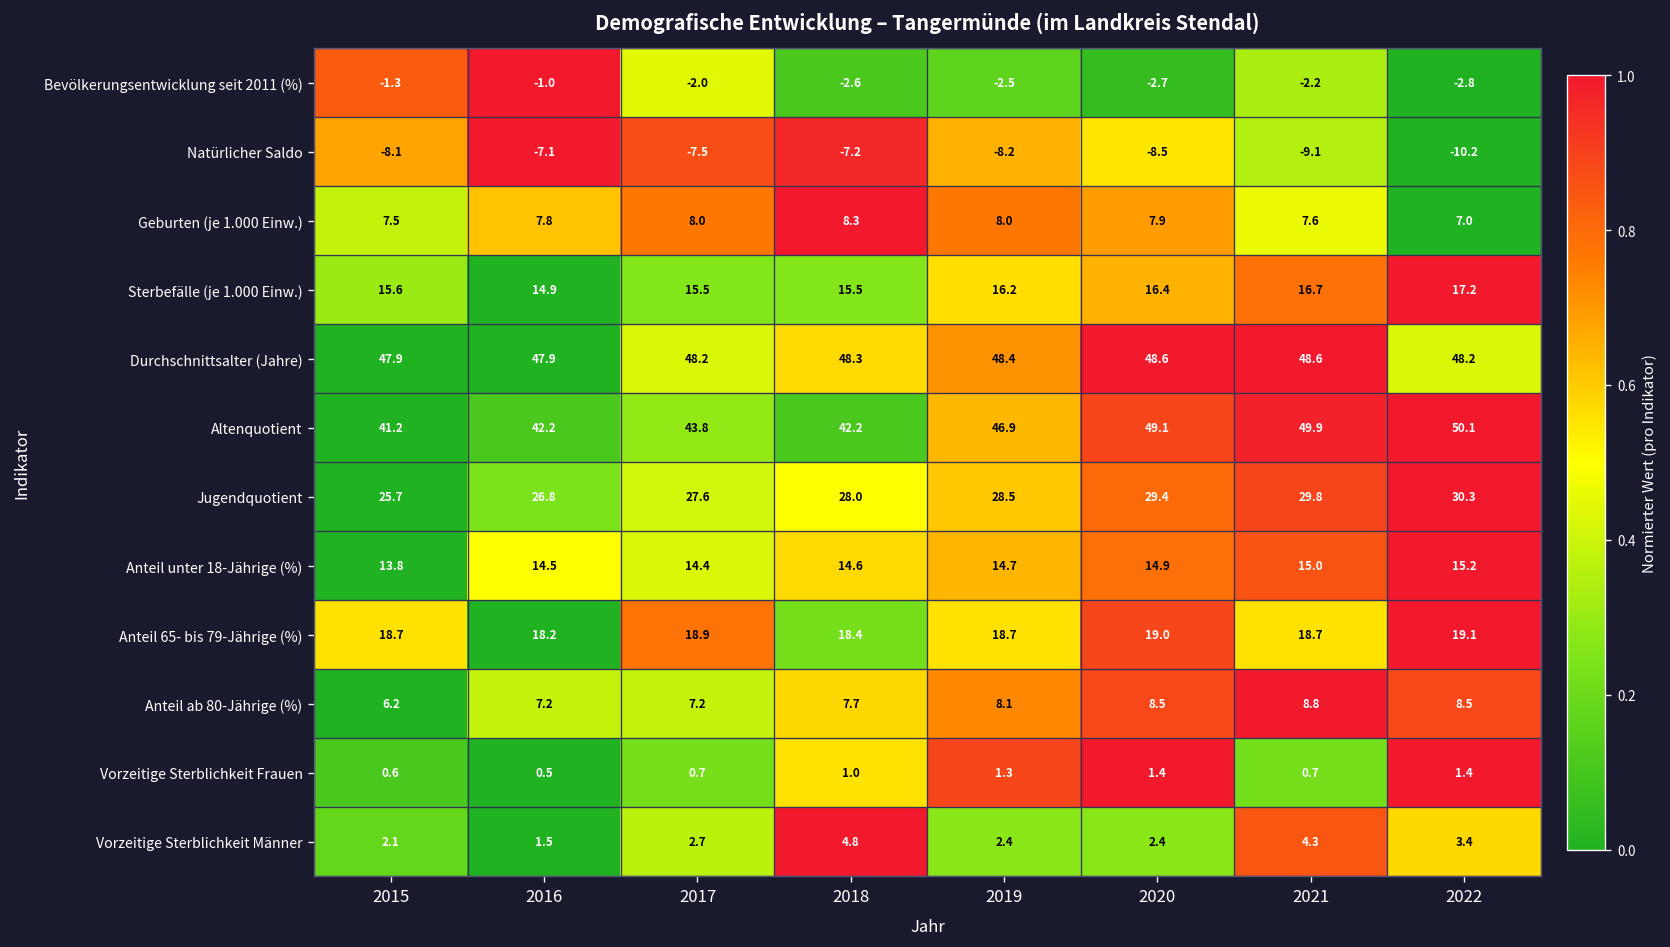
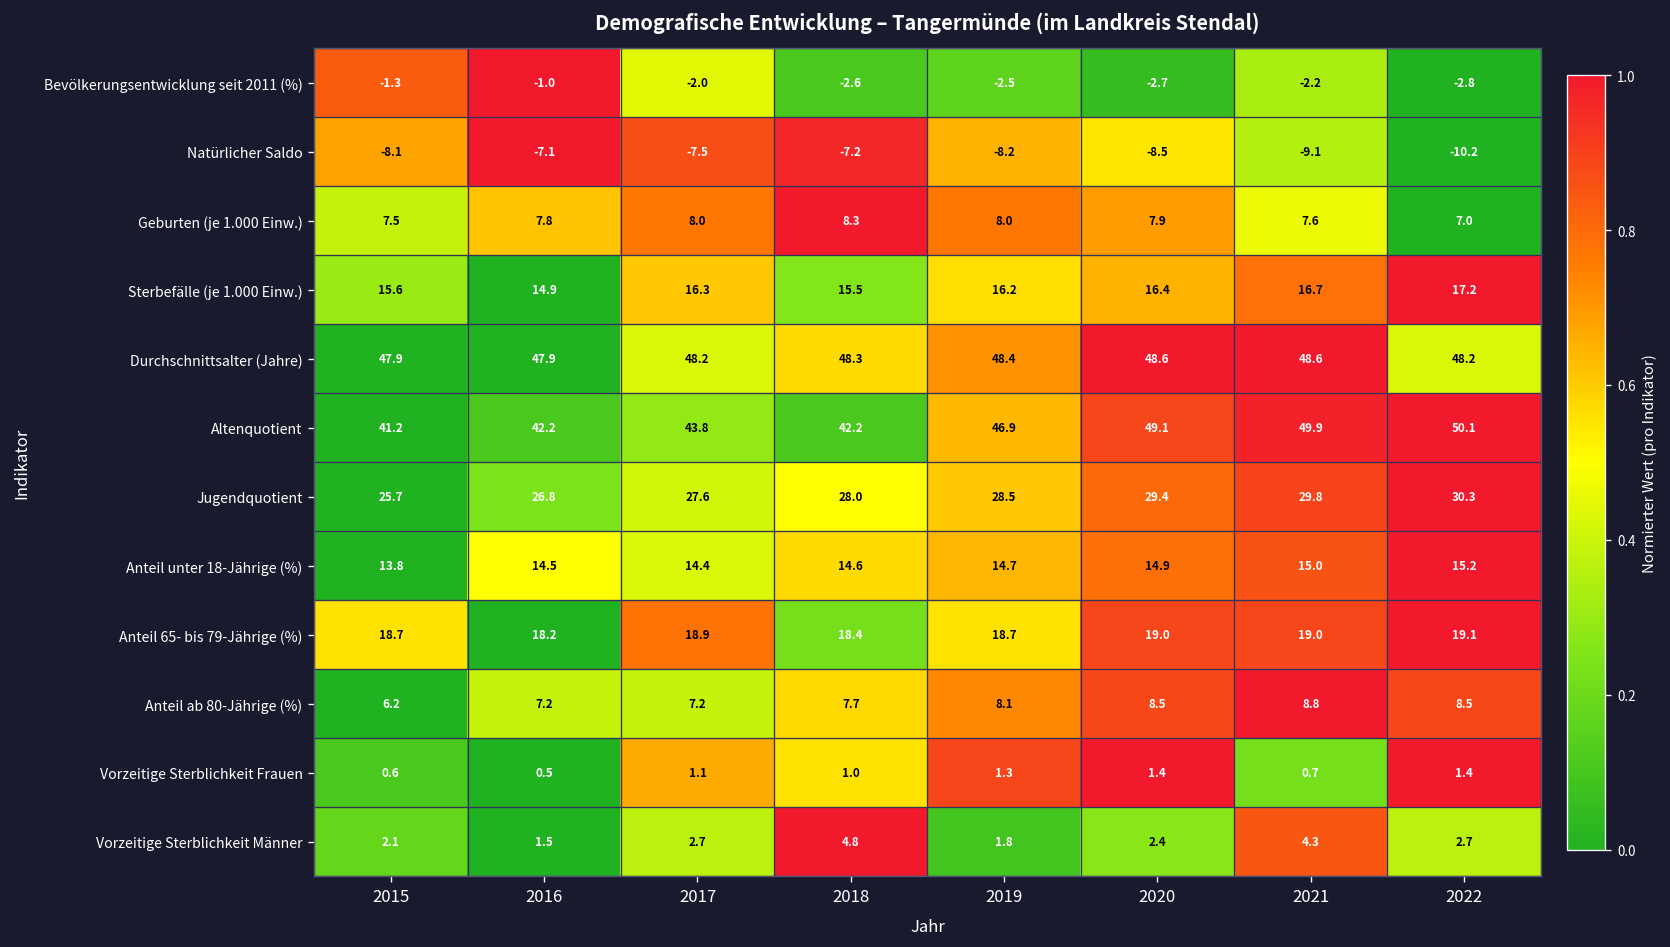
Sterbefälle (je 1.000 Einw.), 2017: 15.5 -> 16.3
Anteil 65- bis 79-Jährige (%), 2021: 18.7 -> 19.0
Vorzeitige Sterblichkeit Frauen, 2017: 0.7 -> 1.1
Vorzeitige Sterblichkeit Männer, 2019: 2.4 -> 1.8
Vorzeitige Sterblichkeit Männer, 2022: 3.4 -> 2.7
